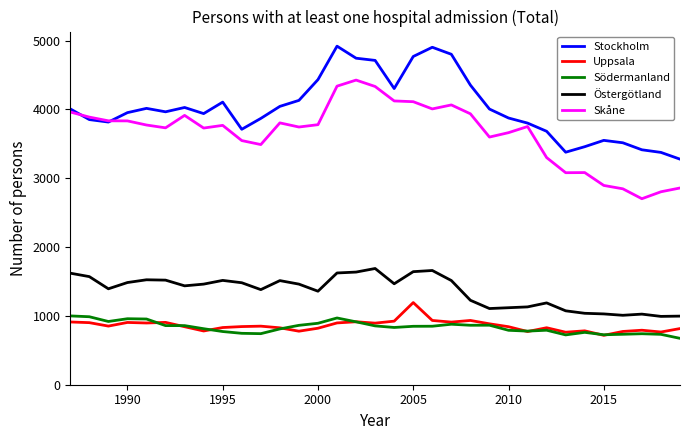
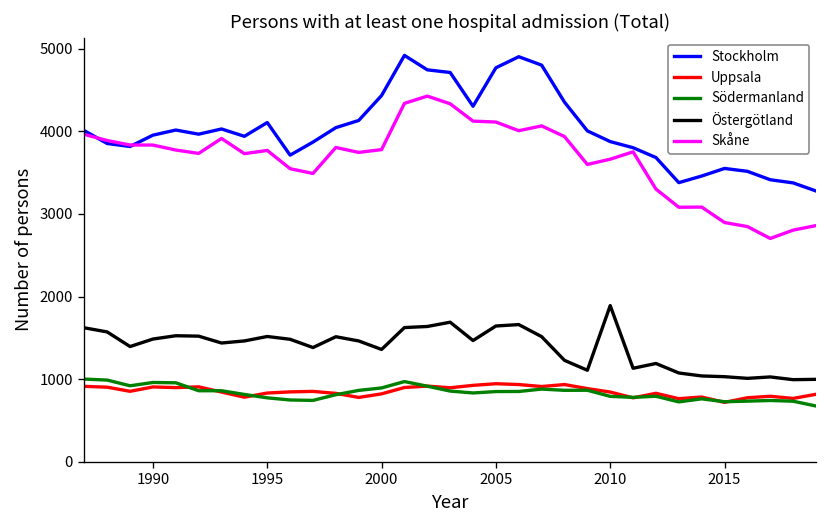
Uppsala, 2005: 1200 -> 900
Östergötland, 2010: 1100 -> 1900
